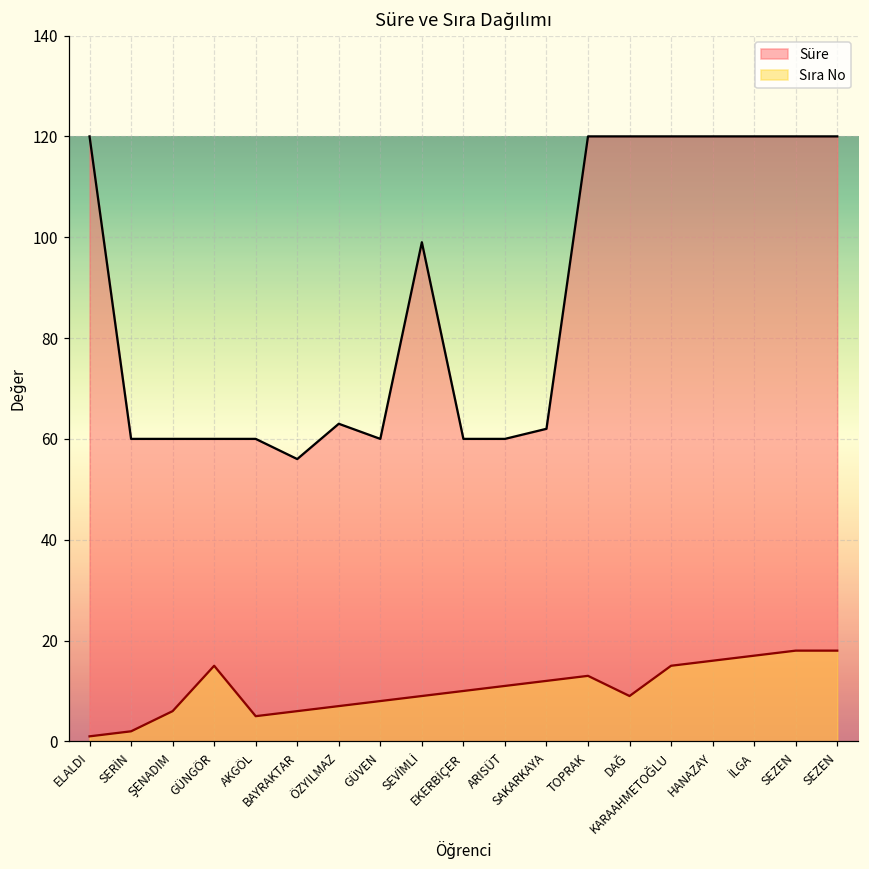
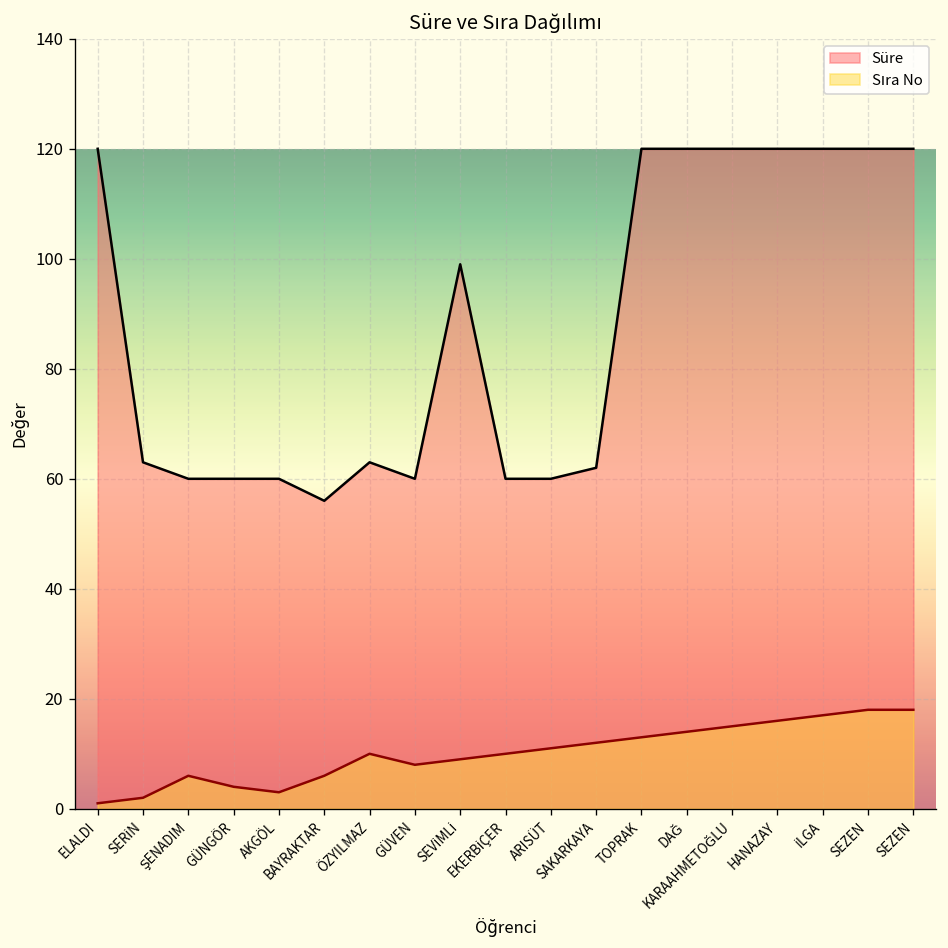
Süre, SERİN: 60 -> 63
Sıra No, GÜNGÖR: 15 -> 4
Sıra No, AKGÖL: 5 -> 3
Sıra No, ÖZYILMAZ: 7 -> 10
Sıra No, DAĞ: 9 -> 14
